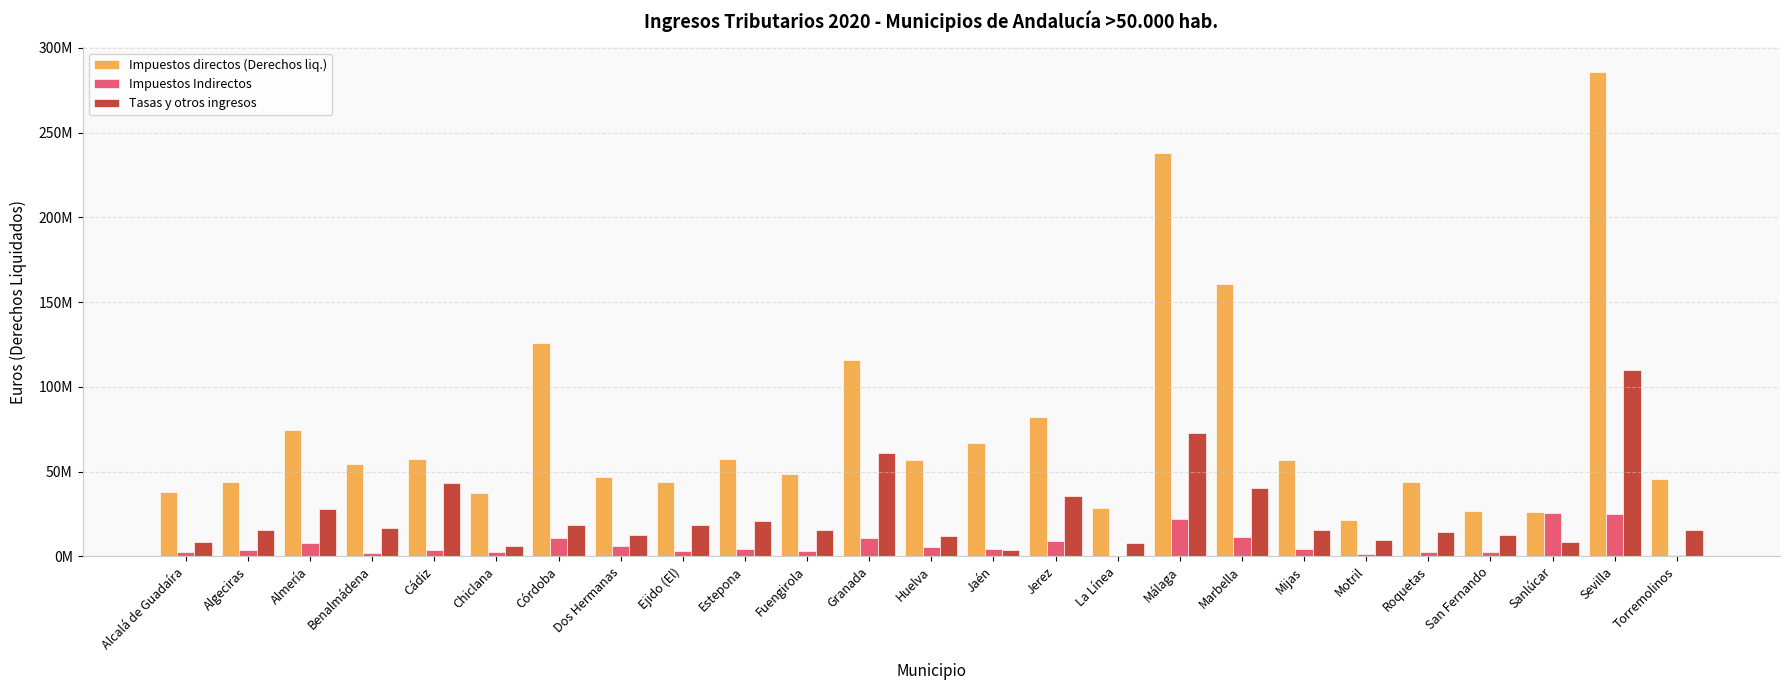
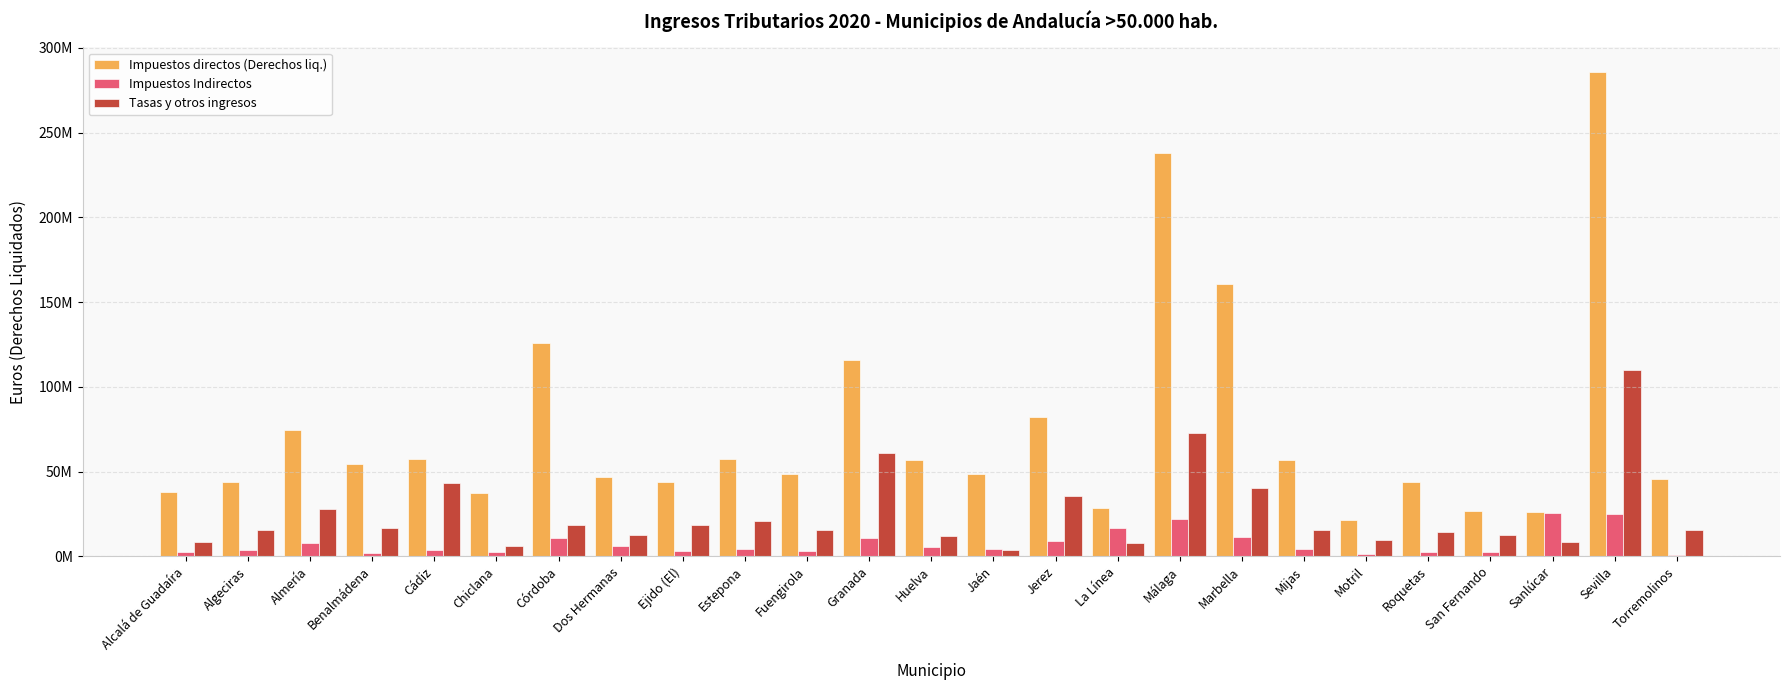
Impuestos directos (Derechos liq.), Jaén: 67000000 -> 49000000
Impuestos Indirectos, La Línea: 0 -> 17000000
